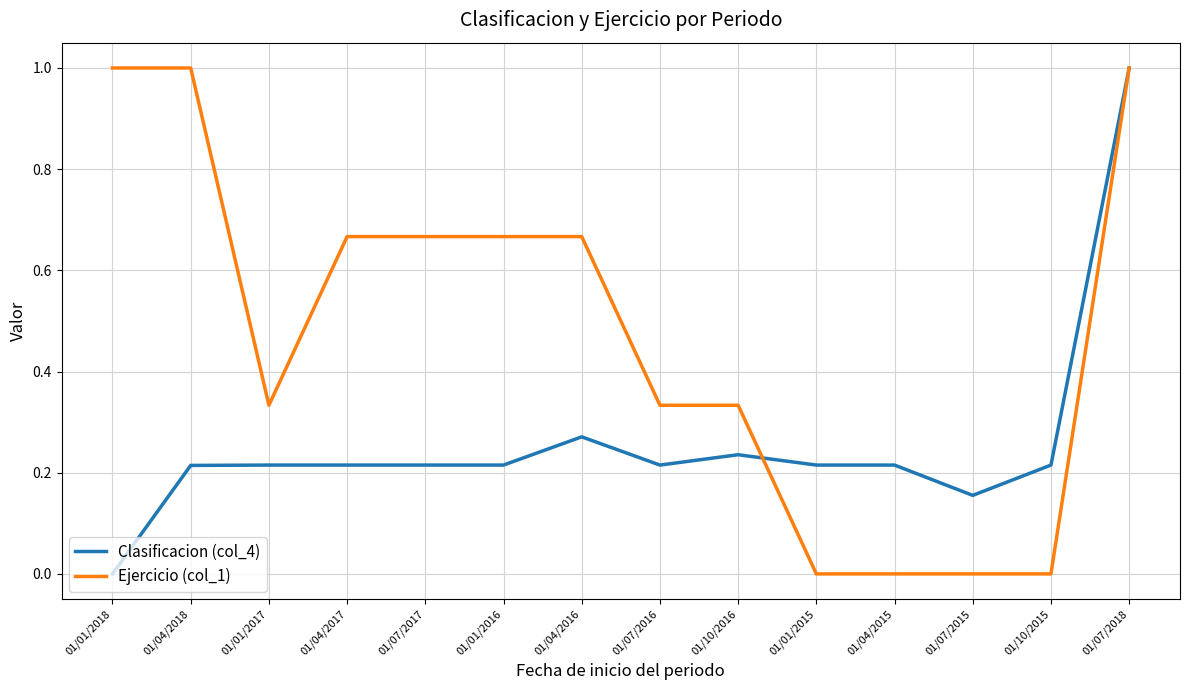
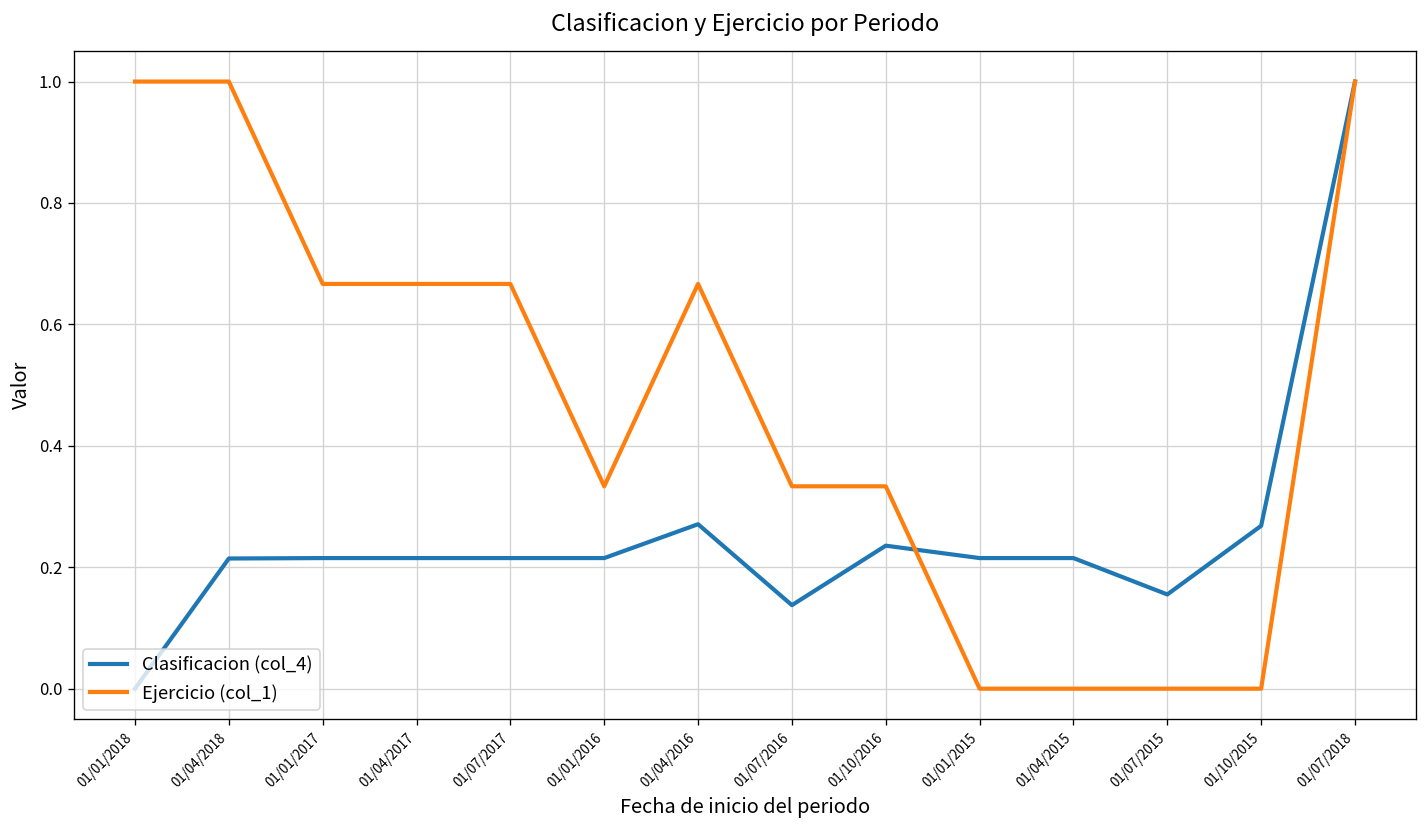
Ejercicio (col_1), 01/01/2017: 0.33 -> 0.67
Ejercicio (col_1), 01/01/2016: 0.67 -> 0.33
Clasificacion (col_4), 01/07/2016: 0.22 -> 0.14
Clasificacion (col_4), 01/10/2015: 0.22 -> 0.27
